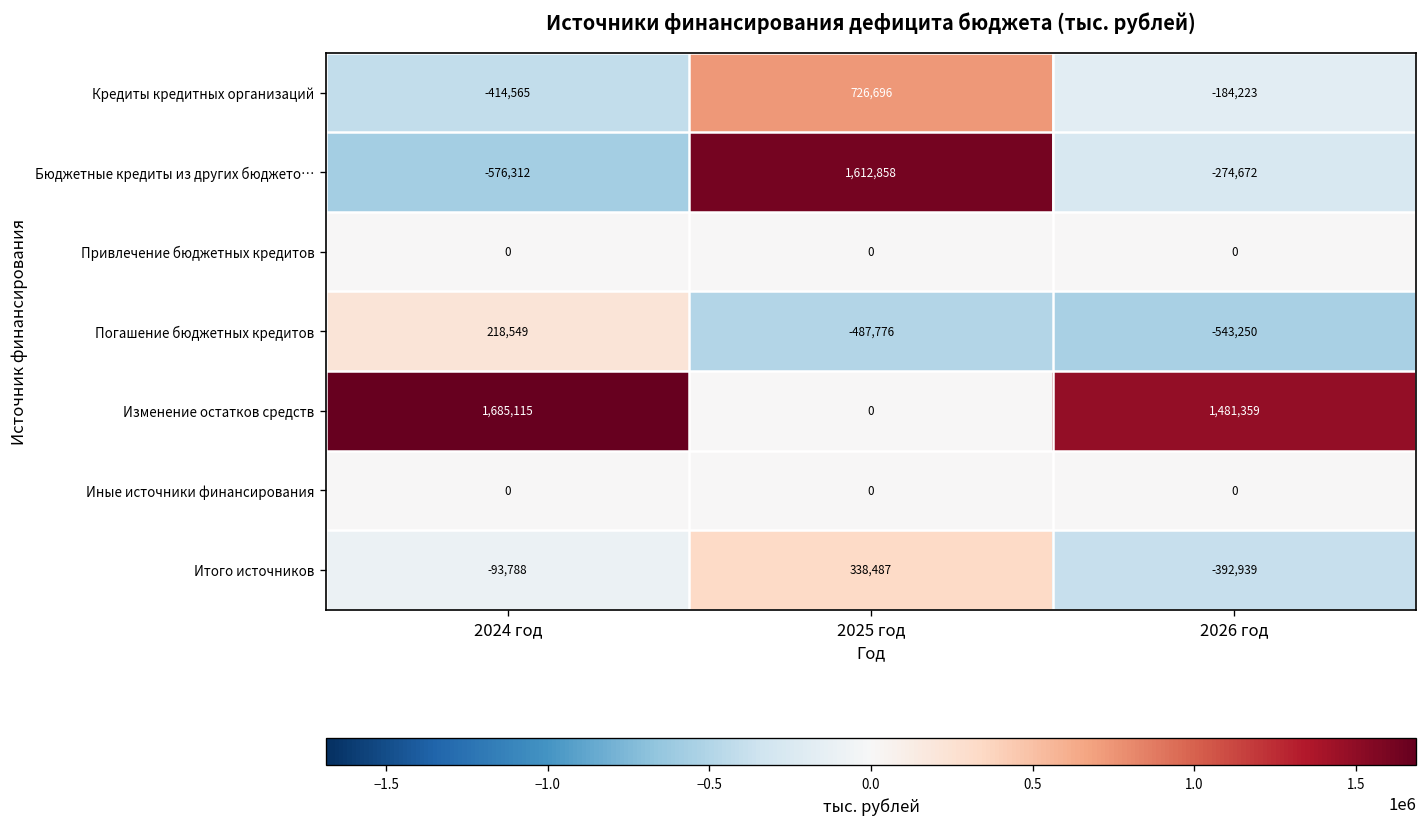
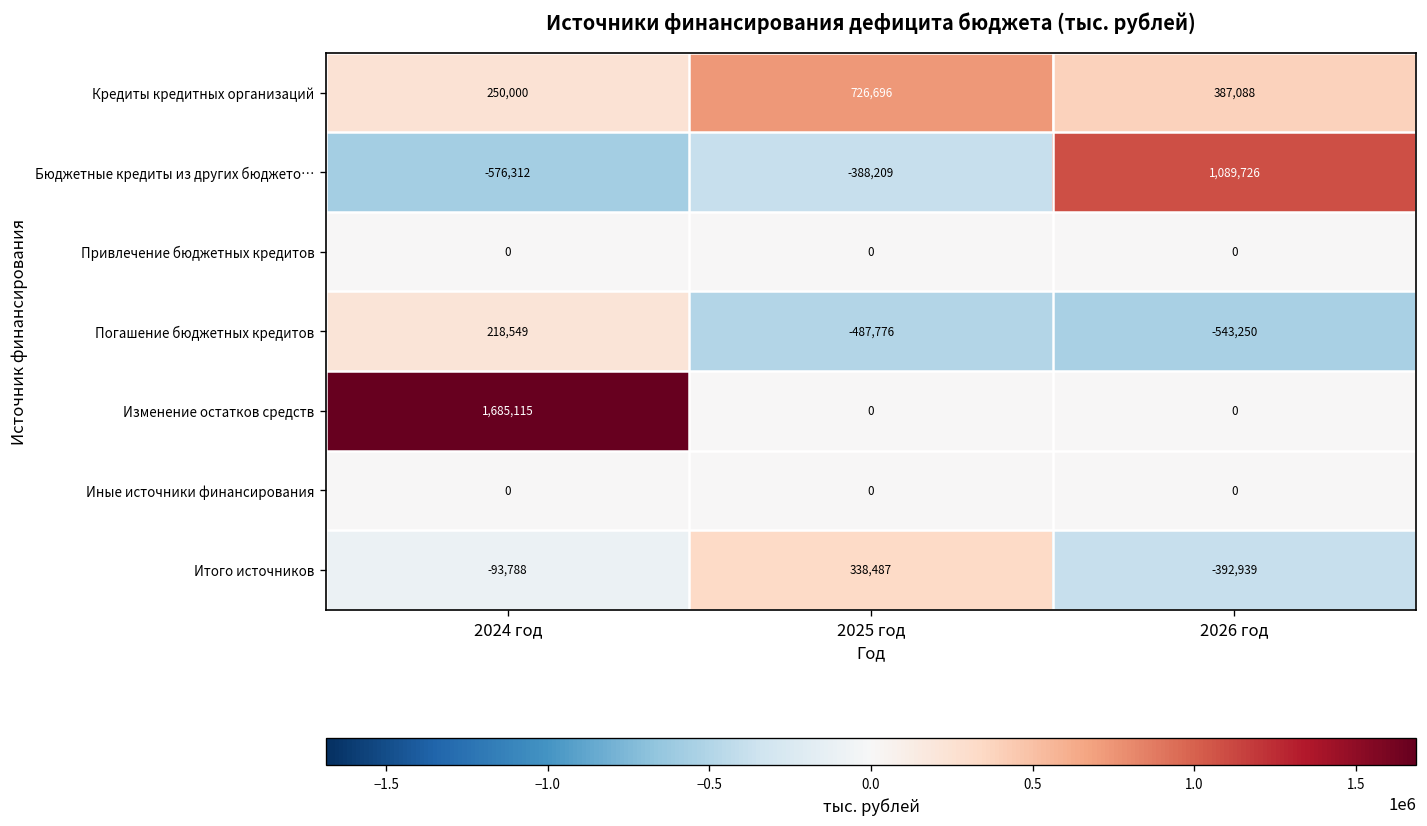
Кредиты кредитных организаций, 2024 год: -414,565 -> 250,000
Кредиты кредитных организаций, 2026 год: -184,223 -> 387,088
Бюджетные кредиты из других бюджето…, 2025 год: 1,612,858 -> -388,209
Бюджетные кредиты из других бюджето…, 2026 год: -274,672 -> 1,089,726
Изменение остатков средств, 2026 год: 1,481,359 -> 0
